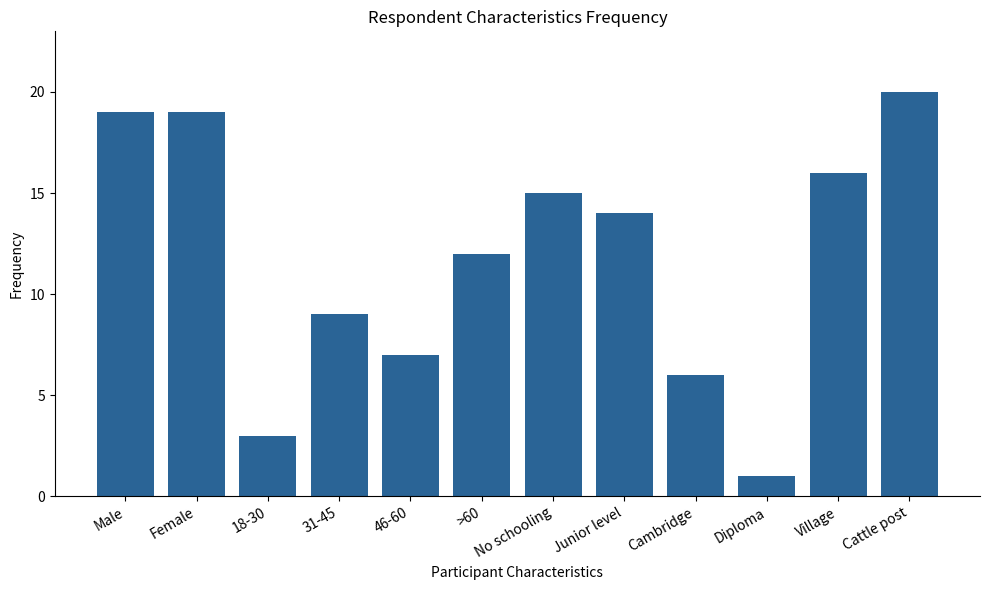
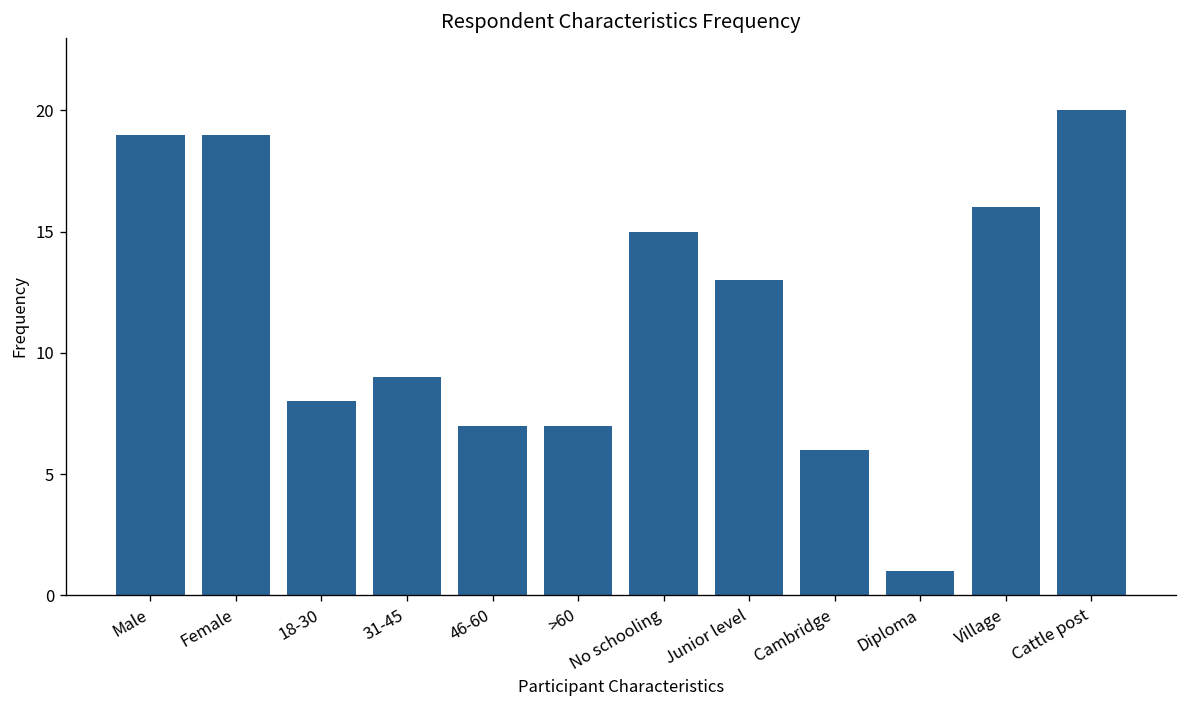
18-30: 3 -> 8
>60: 12 -> 7
Junior level: 14 -> 13
